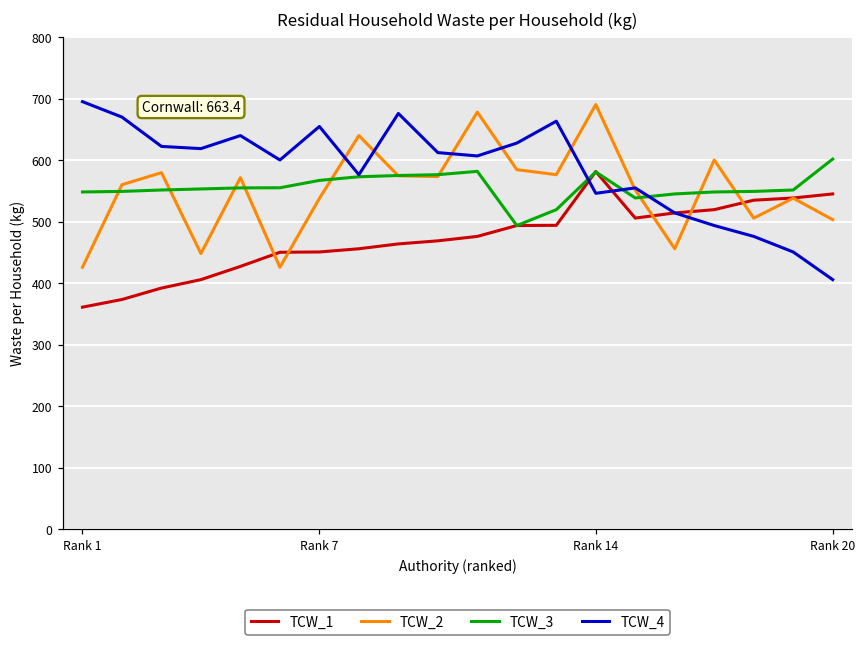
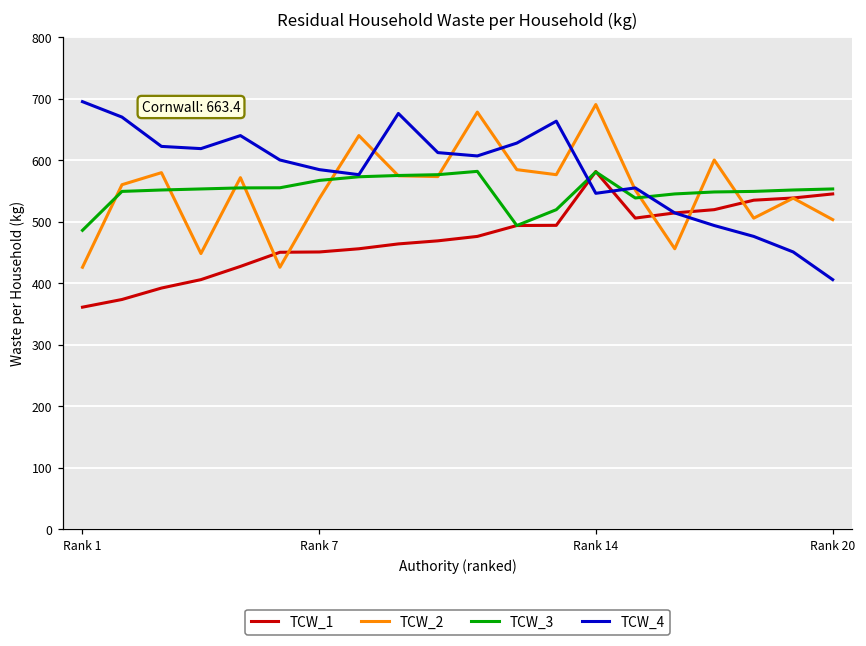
TCW_3, Rank 1: 550 -> 490
TCW_4, Rank 7: 650 -> 580
TCW_3, Rank 20: 600 -> 550
